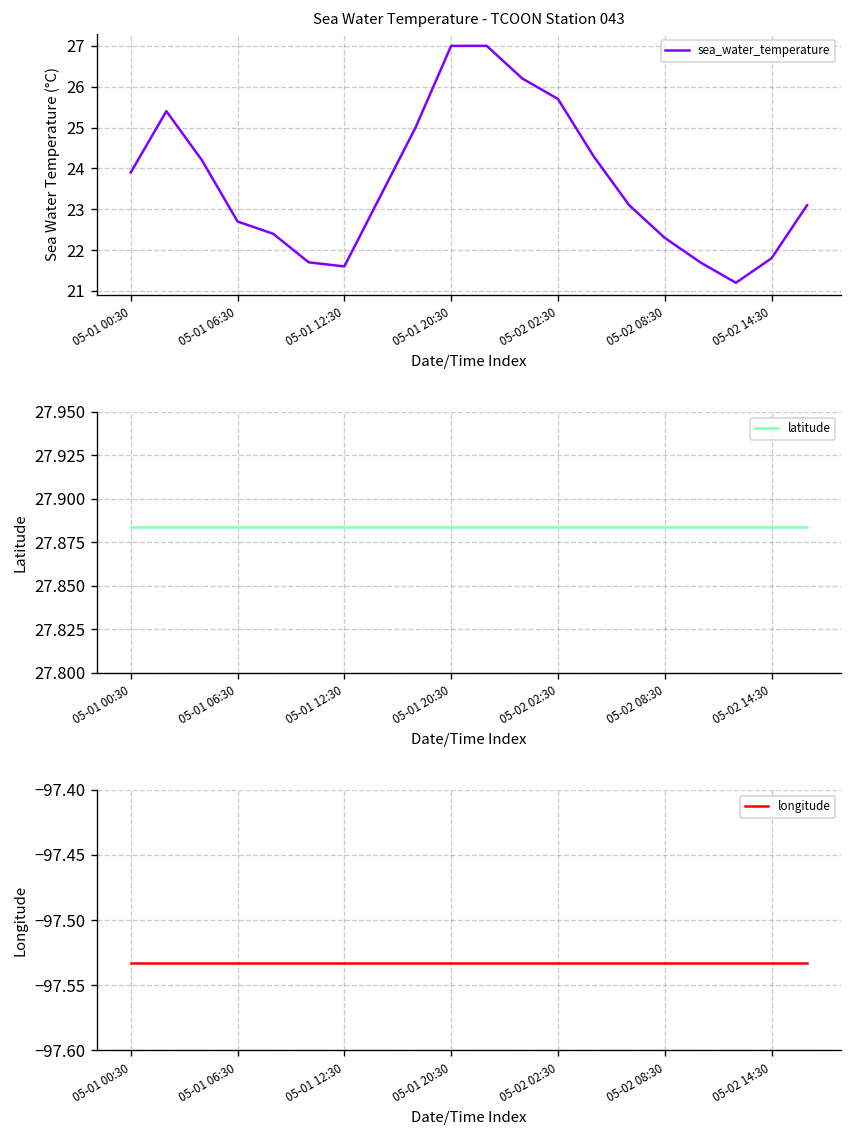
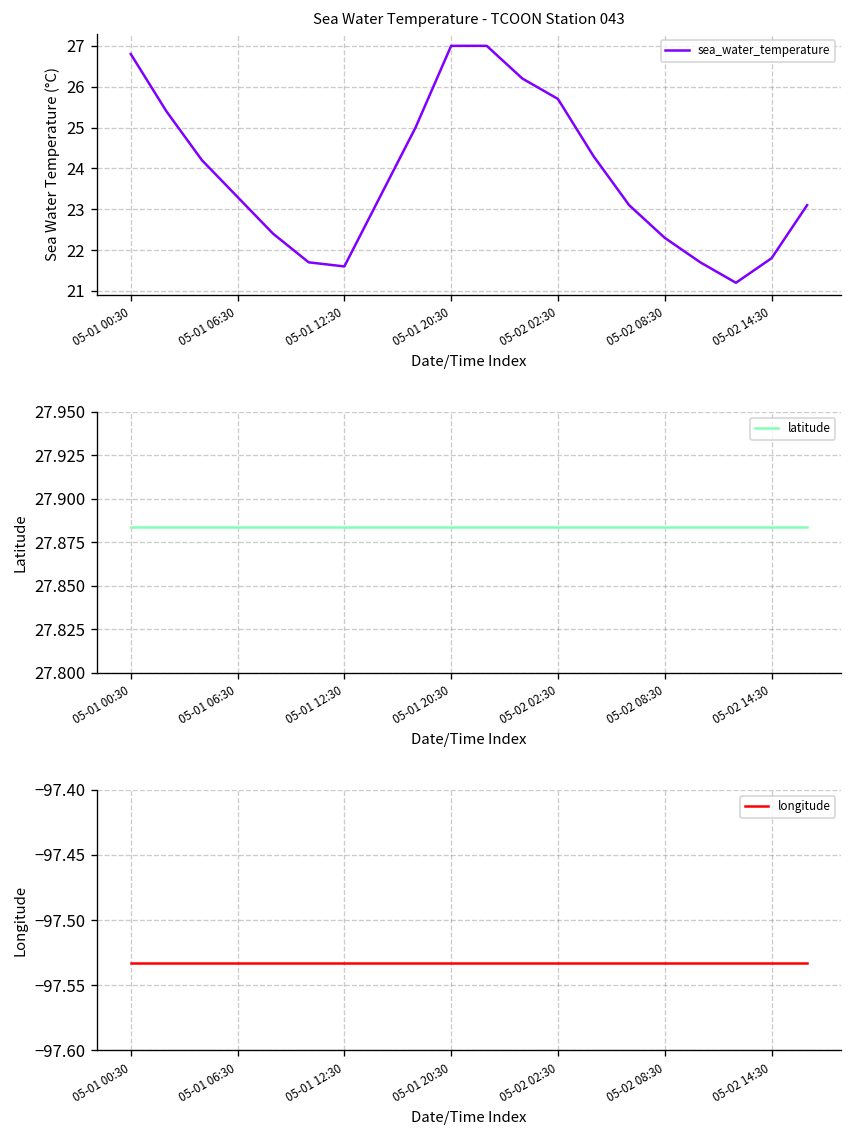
Sea Water Temperature - TCOON Station 043, 05-01 00:30: 23.9 -> 26.8
Sea Water Temperature - TCOON Station 043, 05-01 06:30: 22.7 -> 23.3
